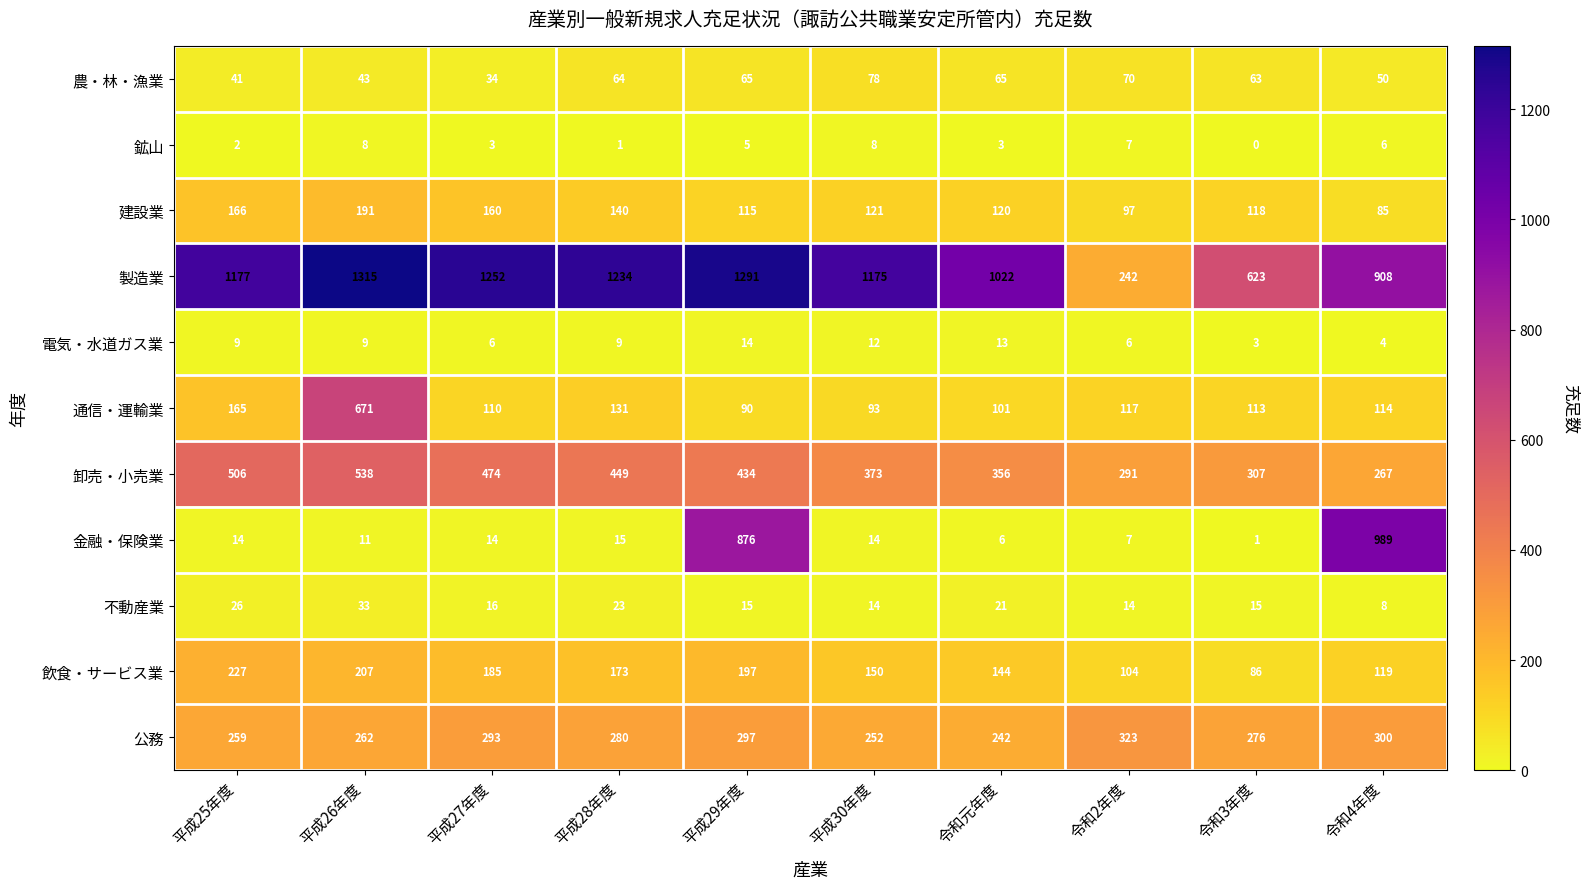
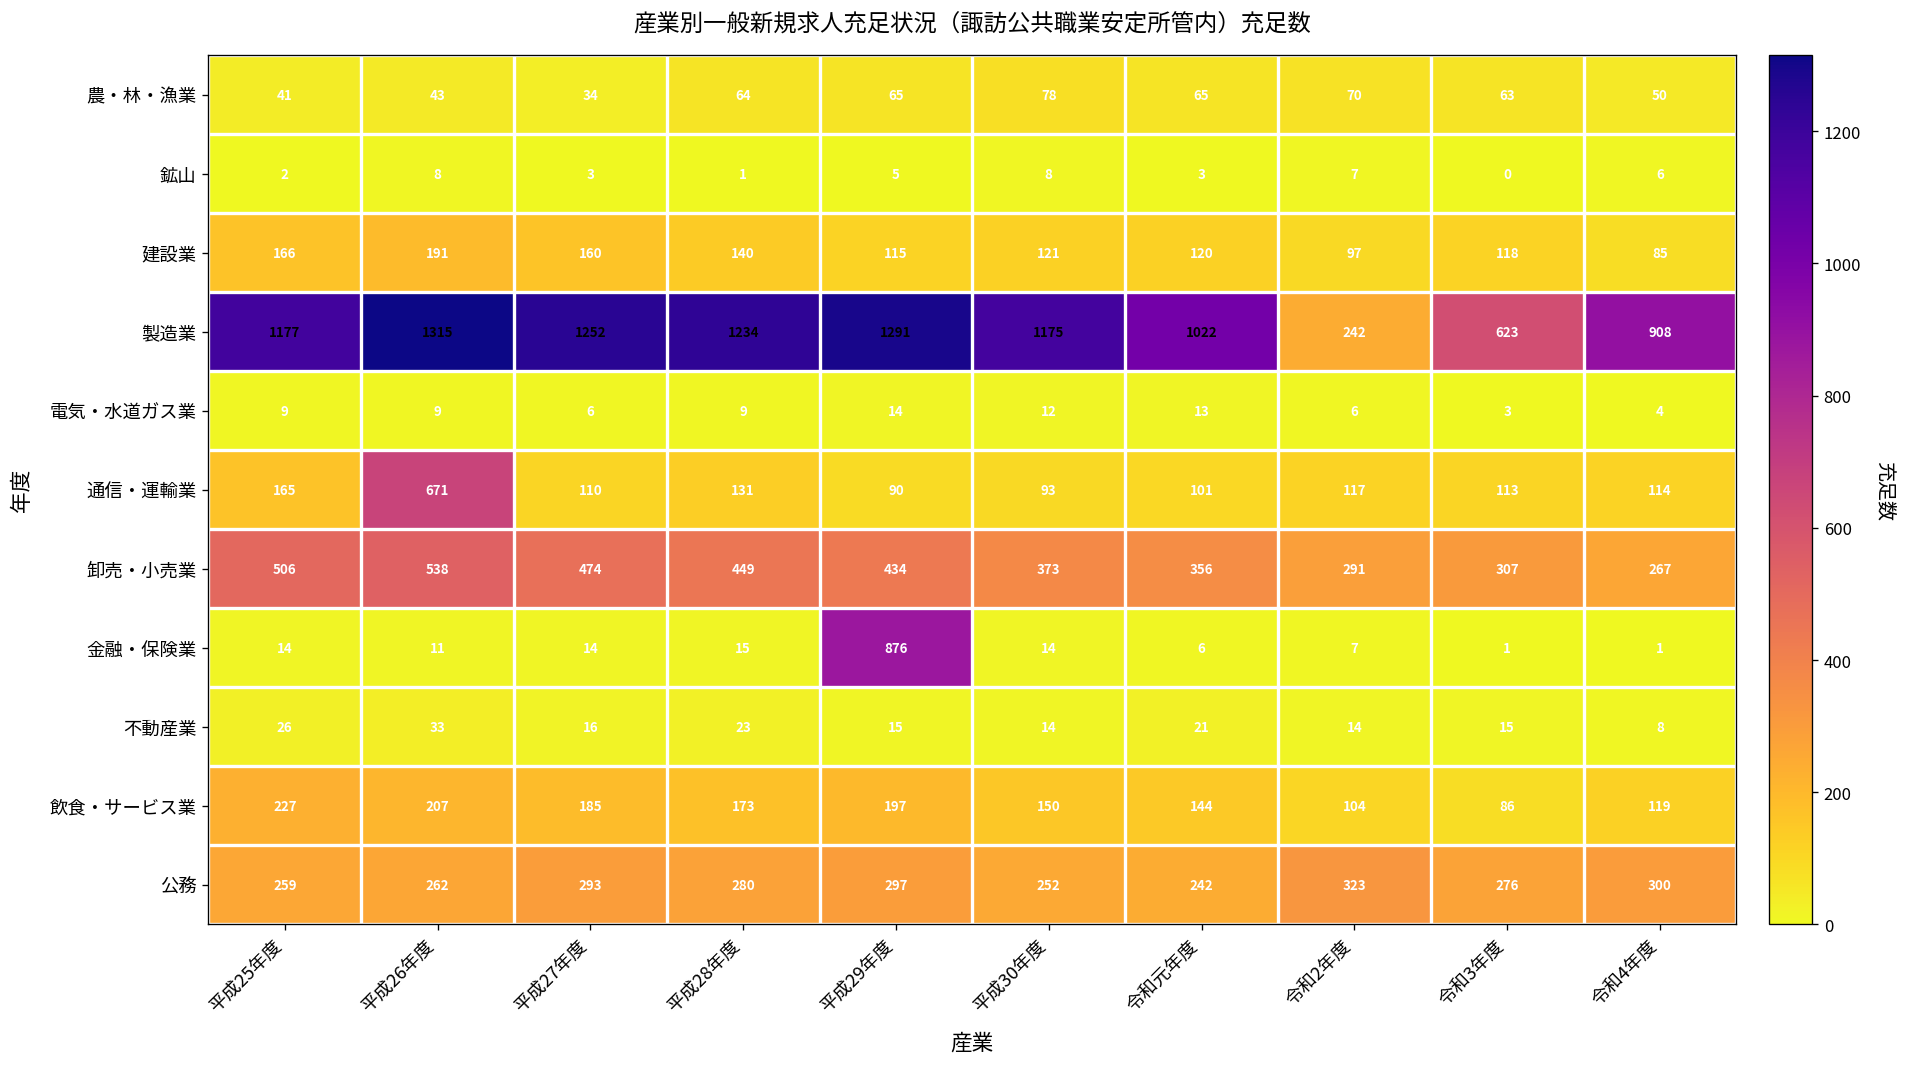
金融・保険業, 令和4年度: 989 -> 1
